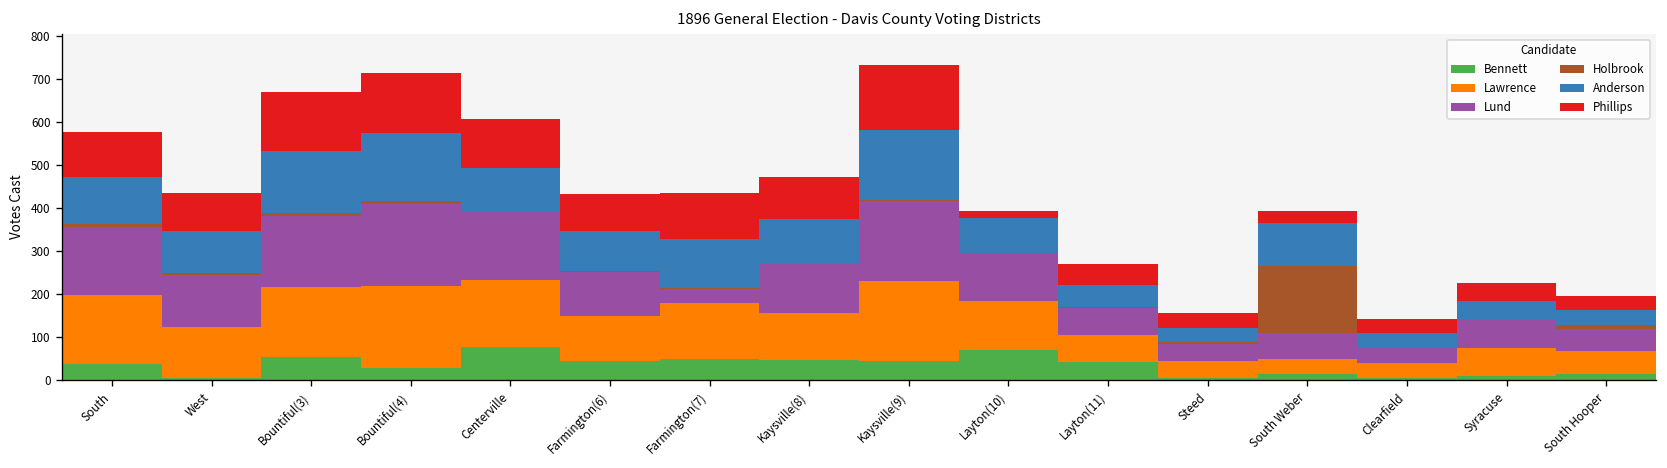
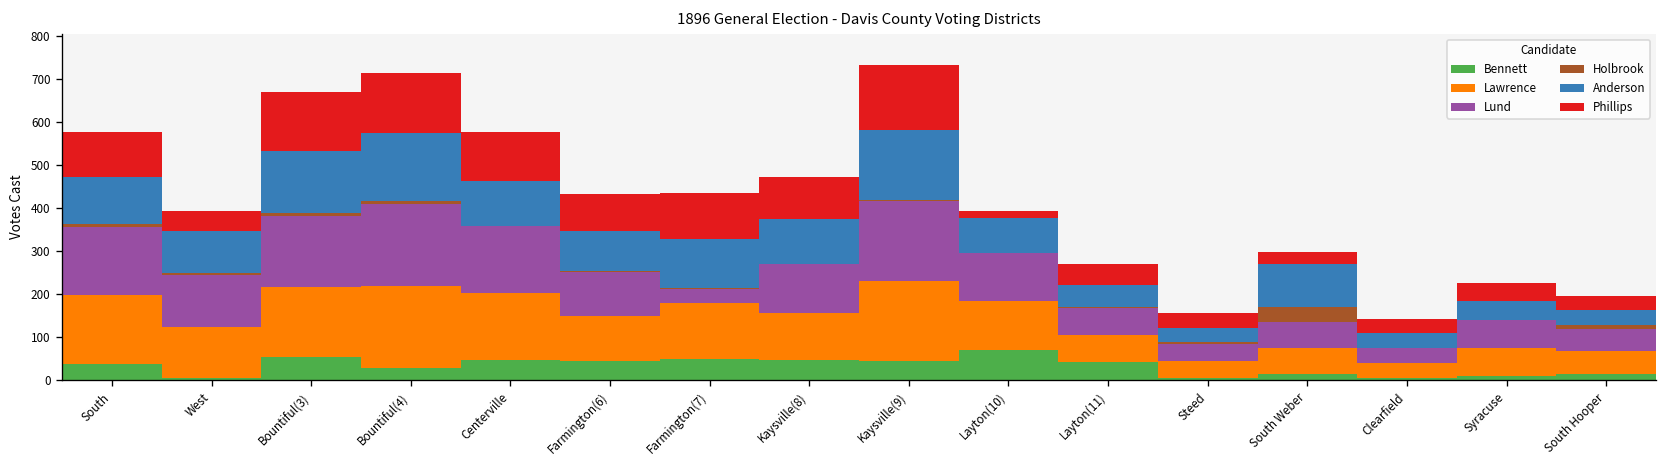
Phillips, West: 90 -> 50
Bennett, Centerville: 80 -> 50
Lawrence, South Weber: 30 -> 60
Holbrook, South Weber: 160 -> 30
